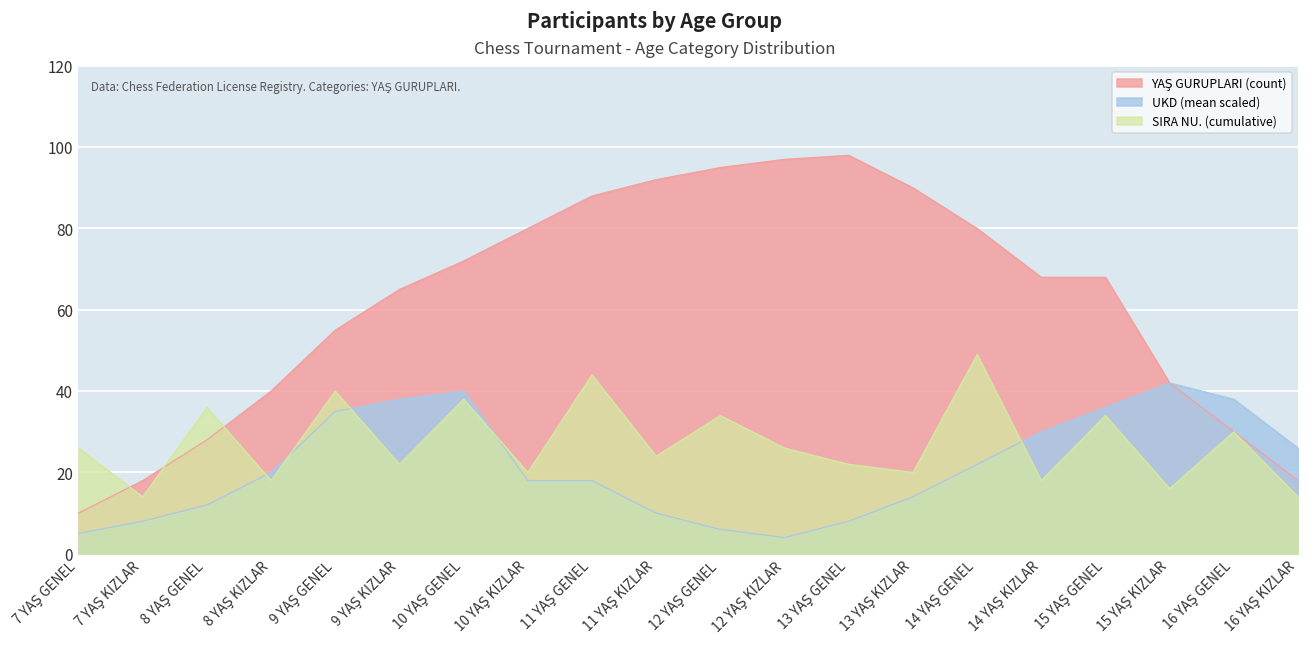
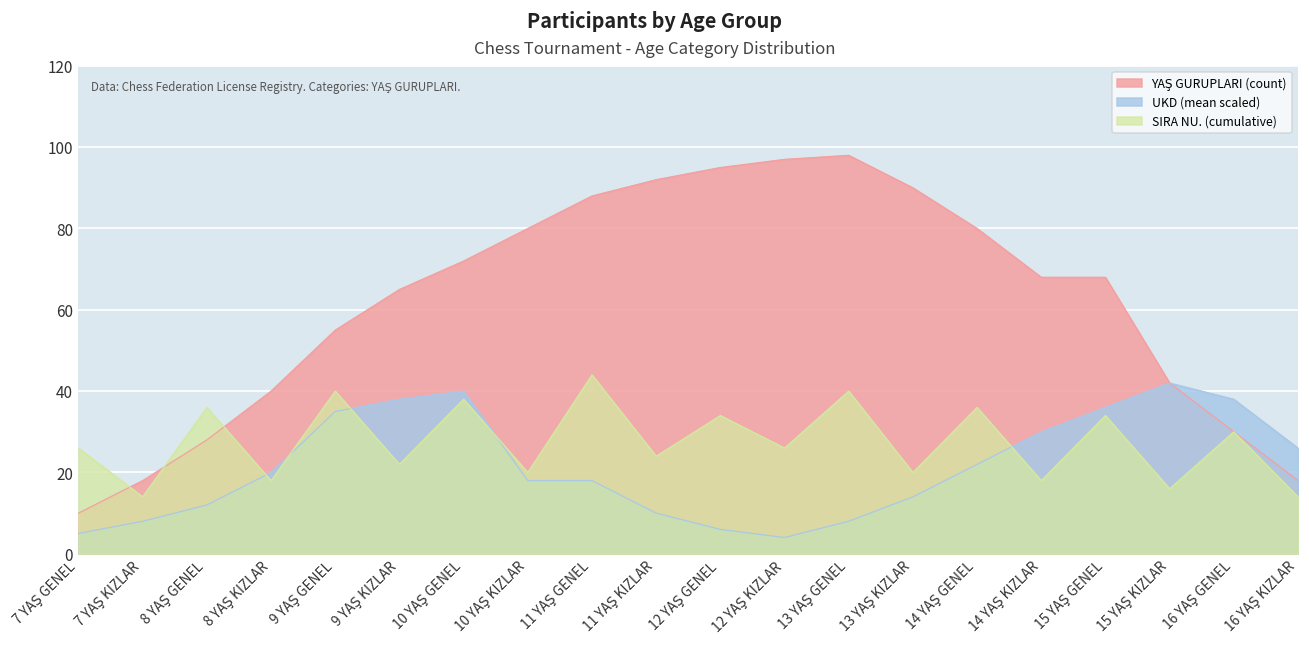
SIRA NU. (cumulative), 13 YAŞ GENEL: 22 -> 40
SIRA NU. (cumulative), 14 YAŞ GENEL: 49 -> 36
